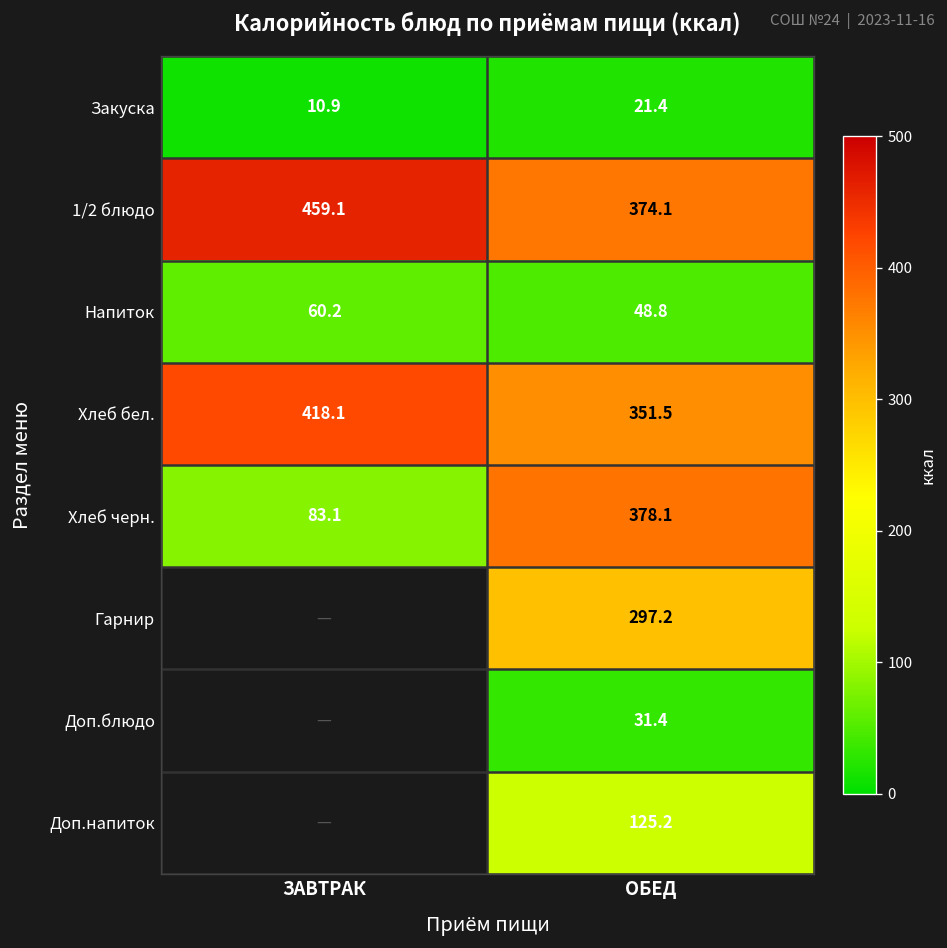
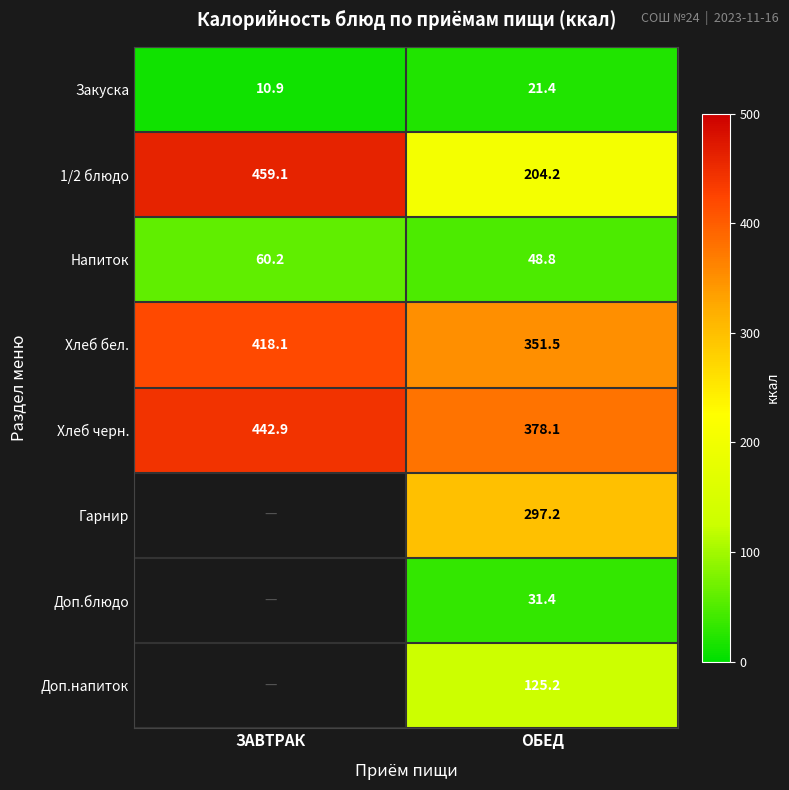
1/2 блюдо, ОБЕД: 374.1 -> 204.2
Хлеб черн., ЗАВТРАК: 83.1 -> 442.9
